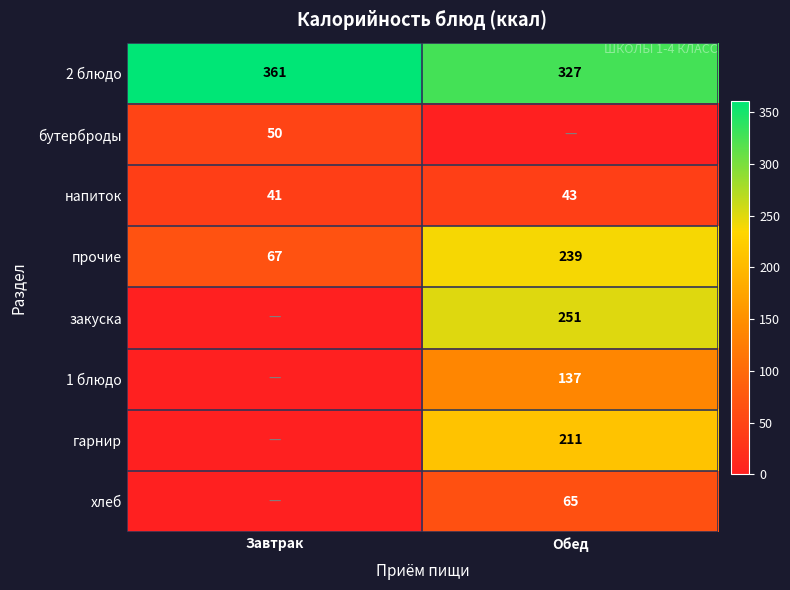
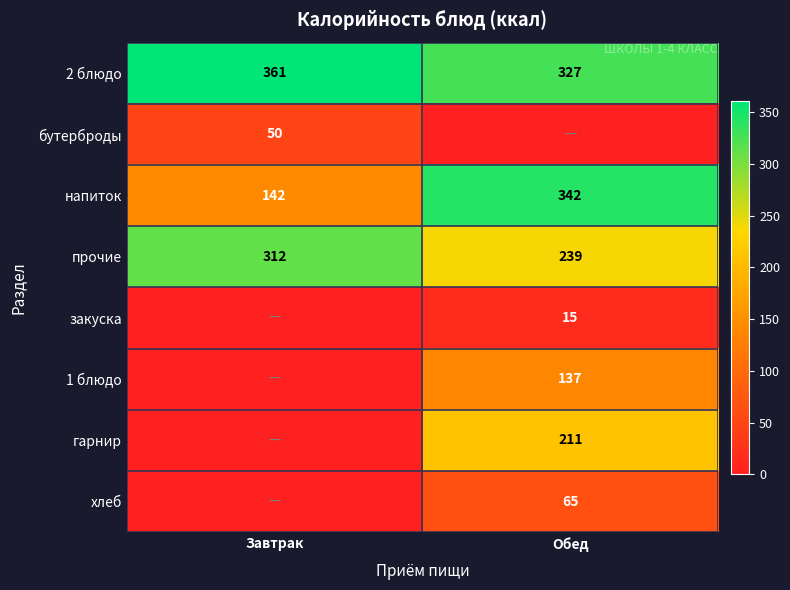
напиток, Завтрак: 41 -> 142
напиток, Обед: 43 -> 342
прочие, Завтрак: 67 -> 312
закуска, Обед: 251 -> 15
